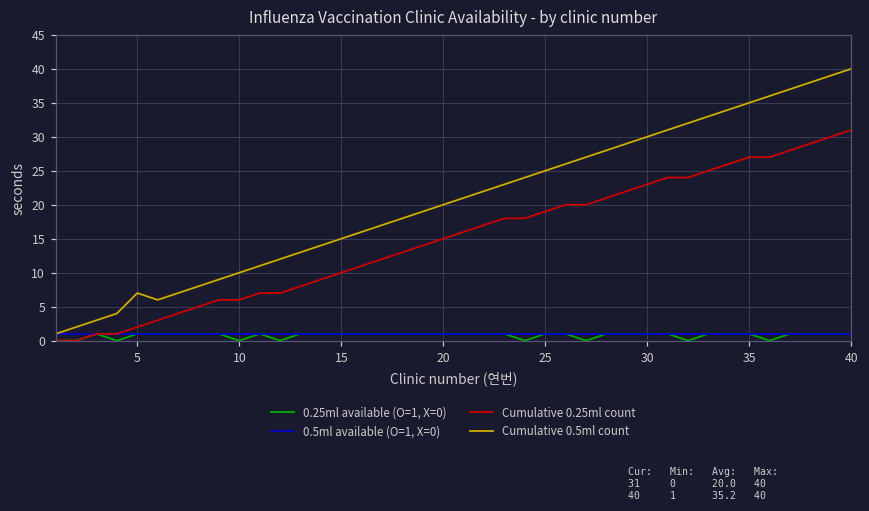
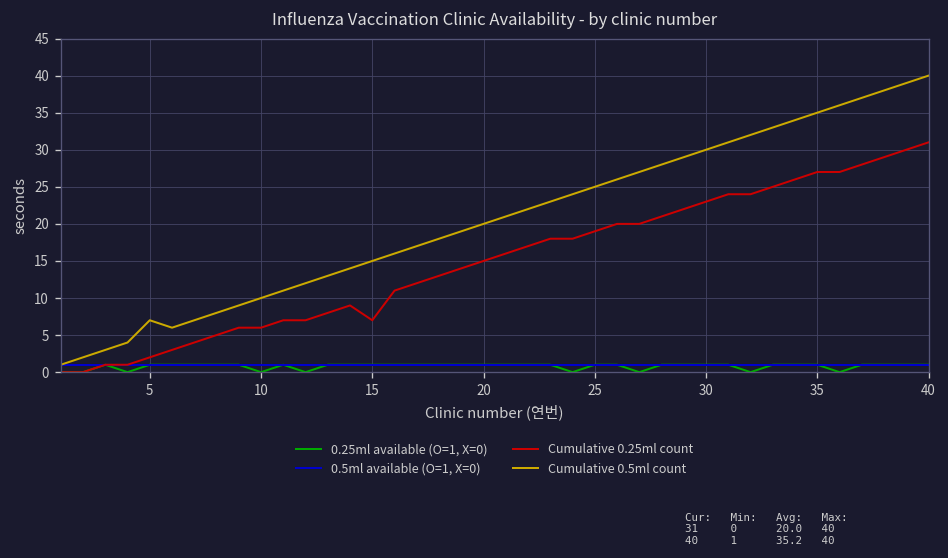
Cumulative 0.25ml count, 15: 10 -> 7
